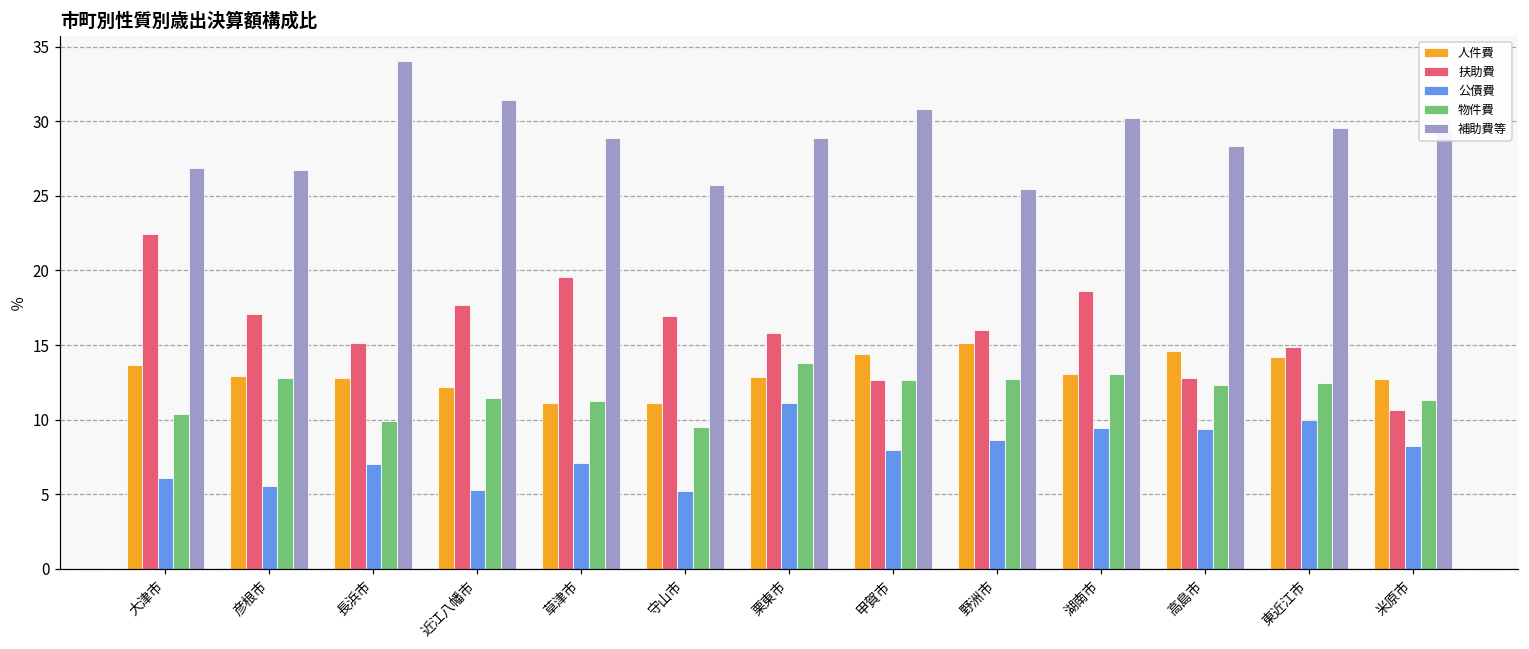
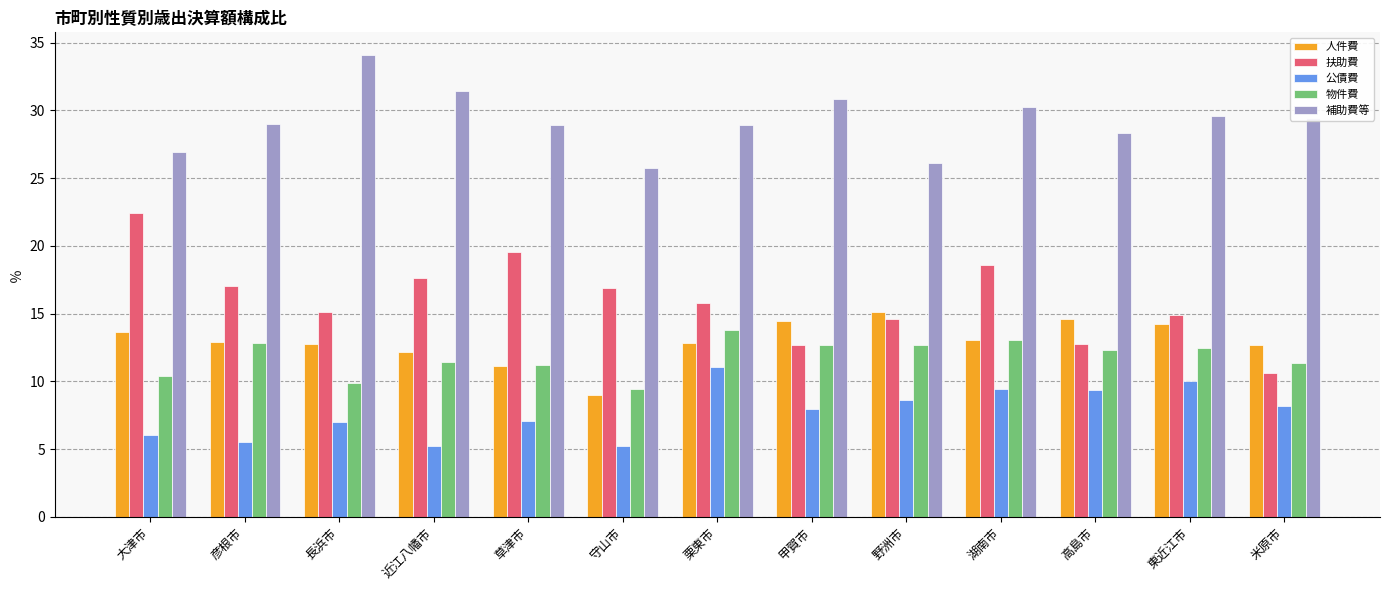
補助費等, 彦根市: 26.8 -> 29.0
人件費, 守山市: 11.1 -> 9.0
扶助費, 野洲市: 16.0 -> 14.6
補助費等, 野洲市: 25.5 -> 26.1
